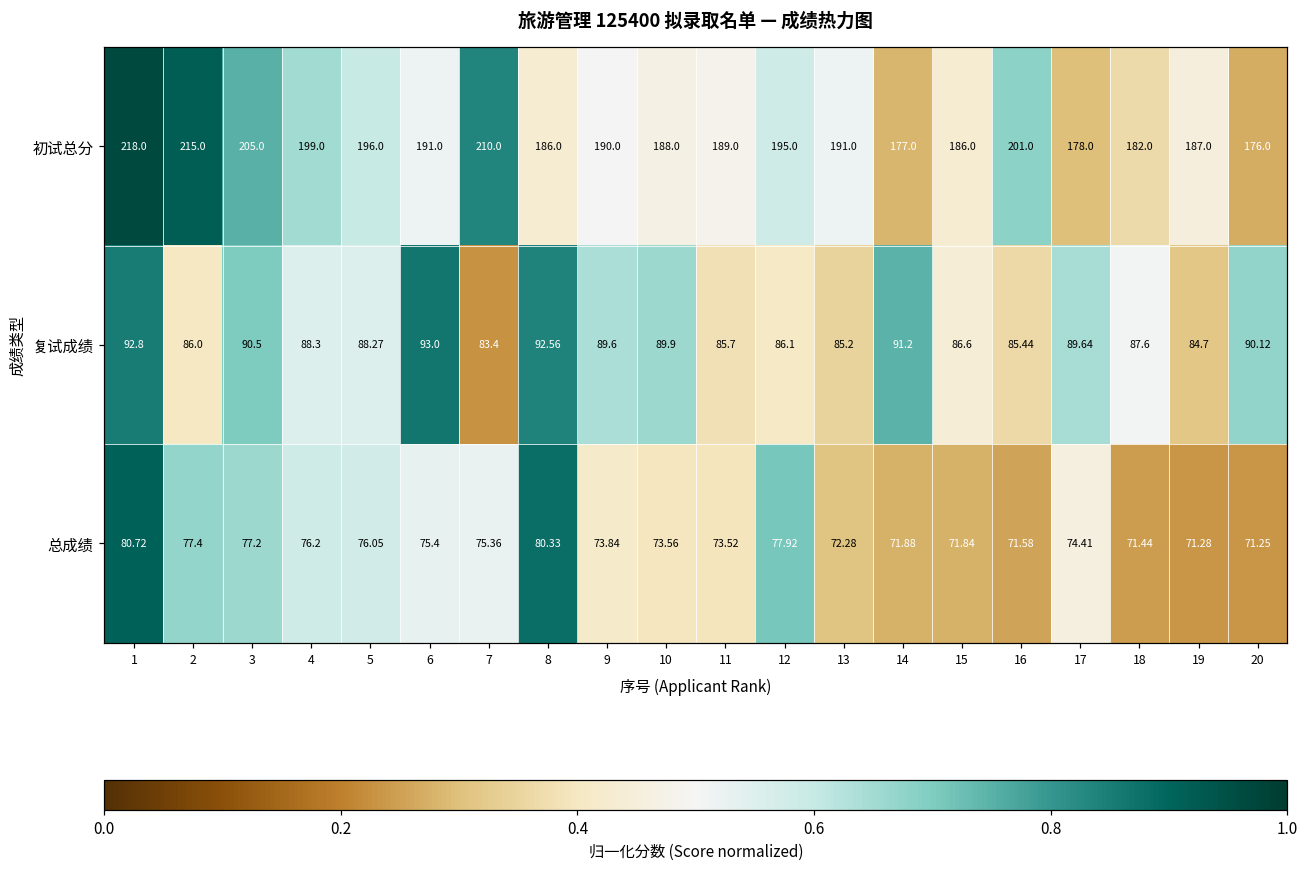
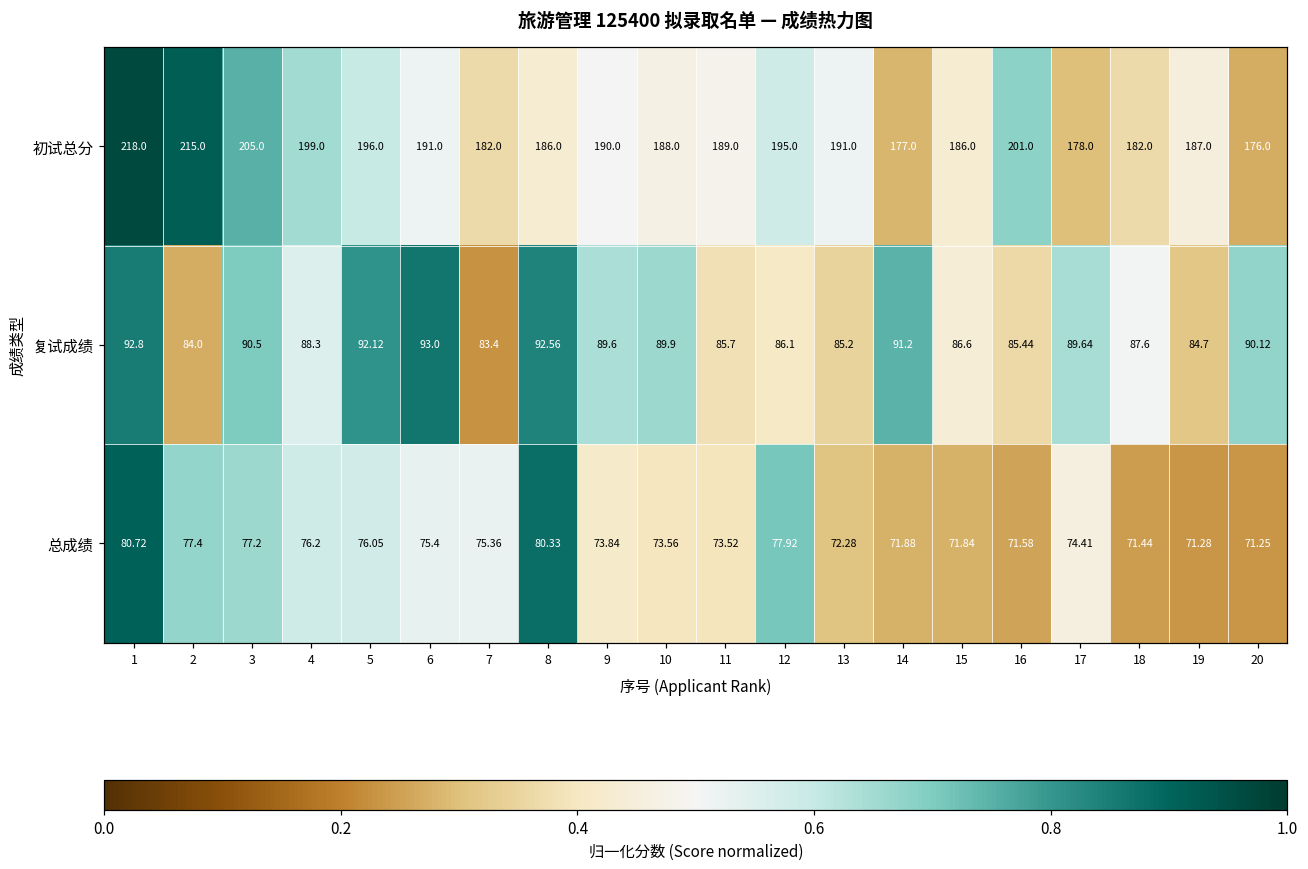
初试总分, 7: 210.0 -> 182.0
复试成绩, 2: 86.0 -> 84.0
复试成绩, 5: 88.27 -> 92.12
